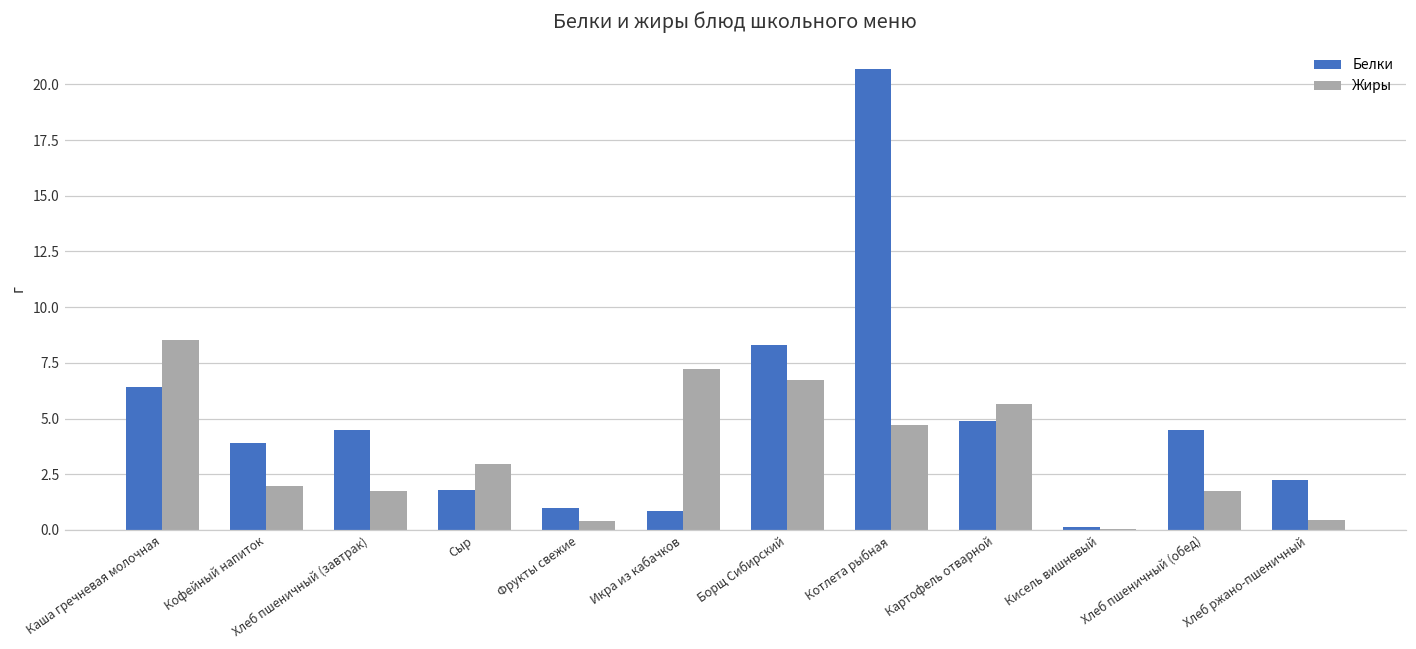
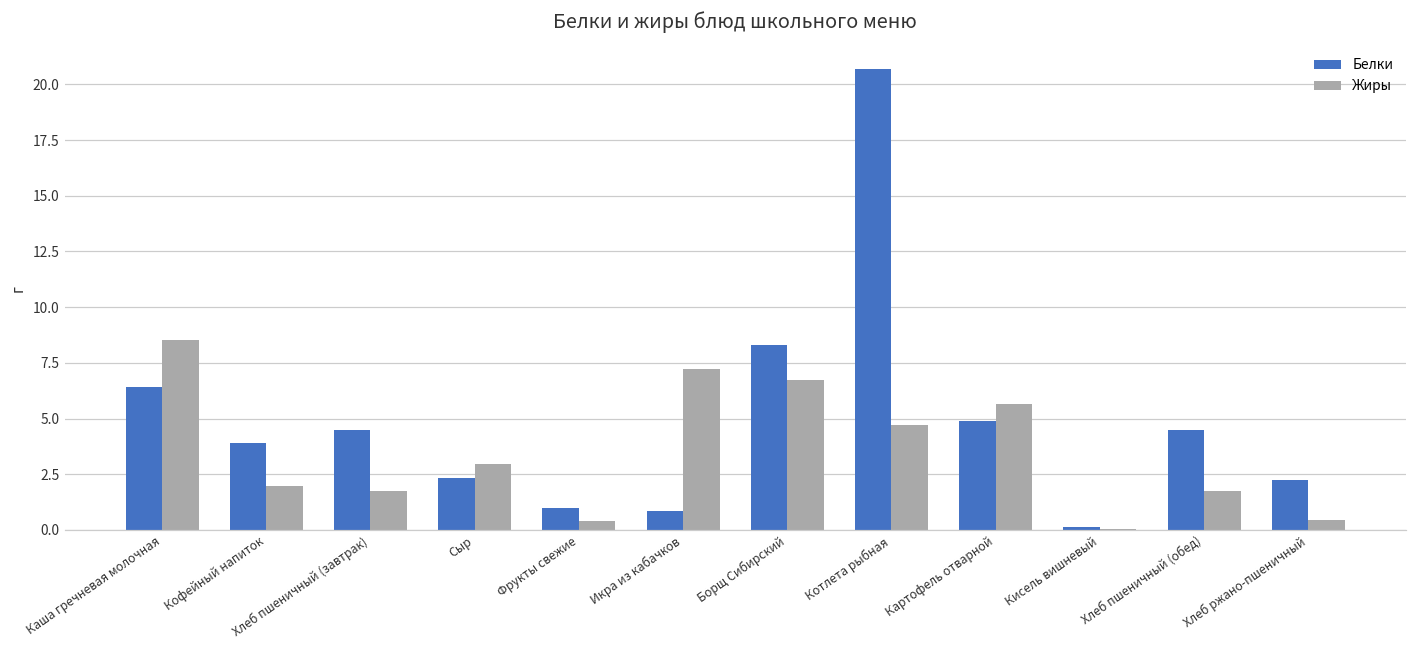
Белки, Сыр: 1.8 -> 2.3
